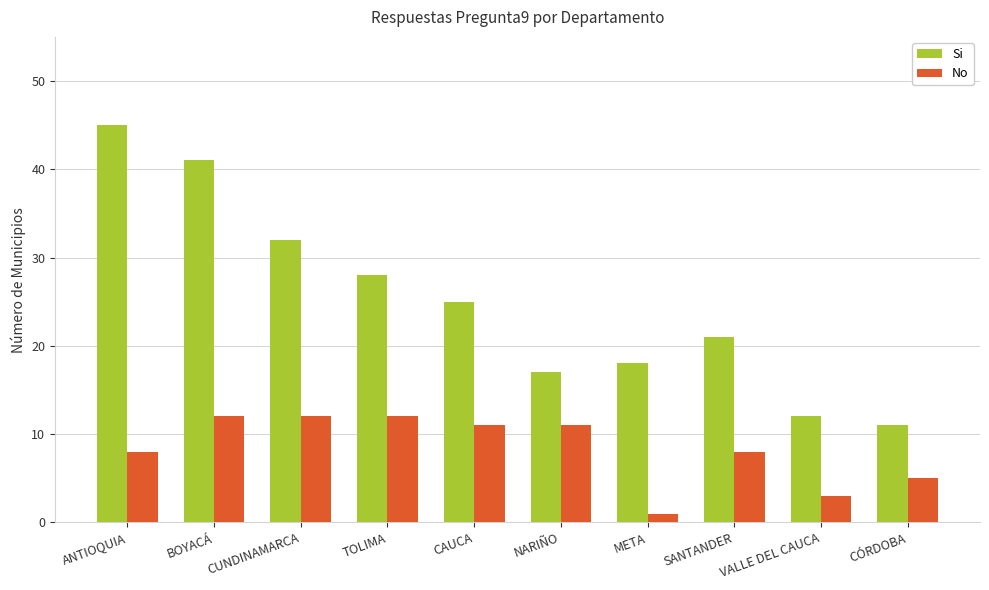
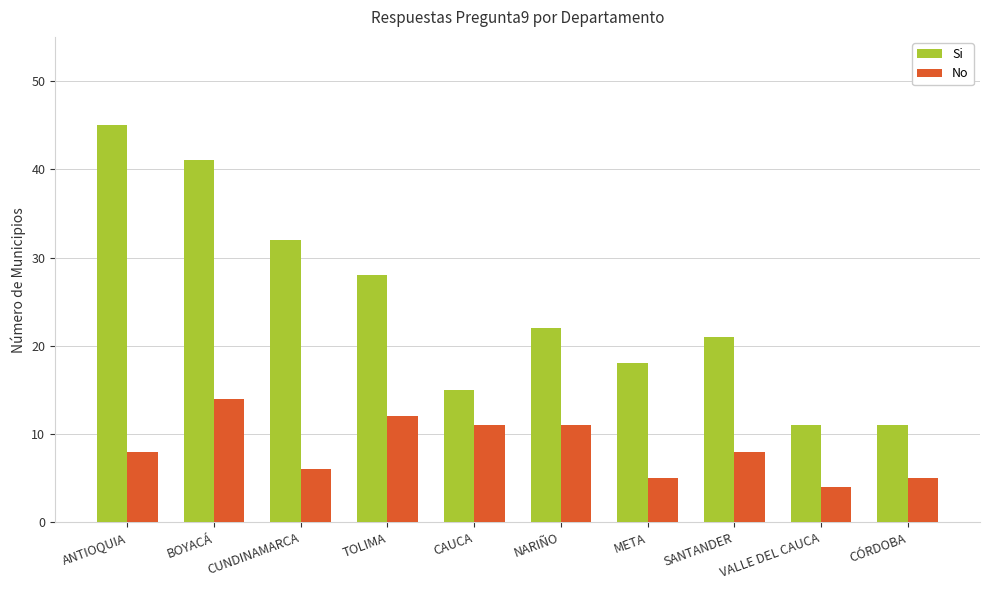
No, BOYACÁ: 12 -> 14
No, CUNDINAMARCA: 12 -> 6
Si, CAUCA: 25 -> 15
Si, NARIÑO: 17 -> 22
No, META: 1 -> 5
Si, VALLE DEL CAUCA: 12 -> 11
No, VALLE DEL CAUCA: 3 -> 4
